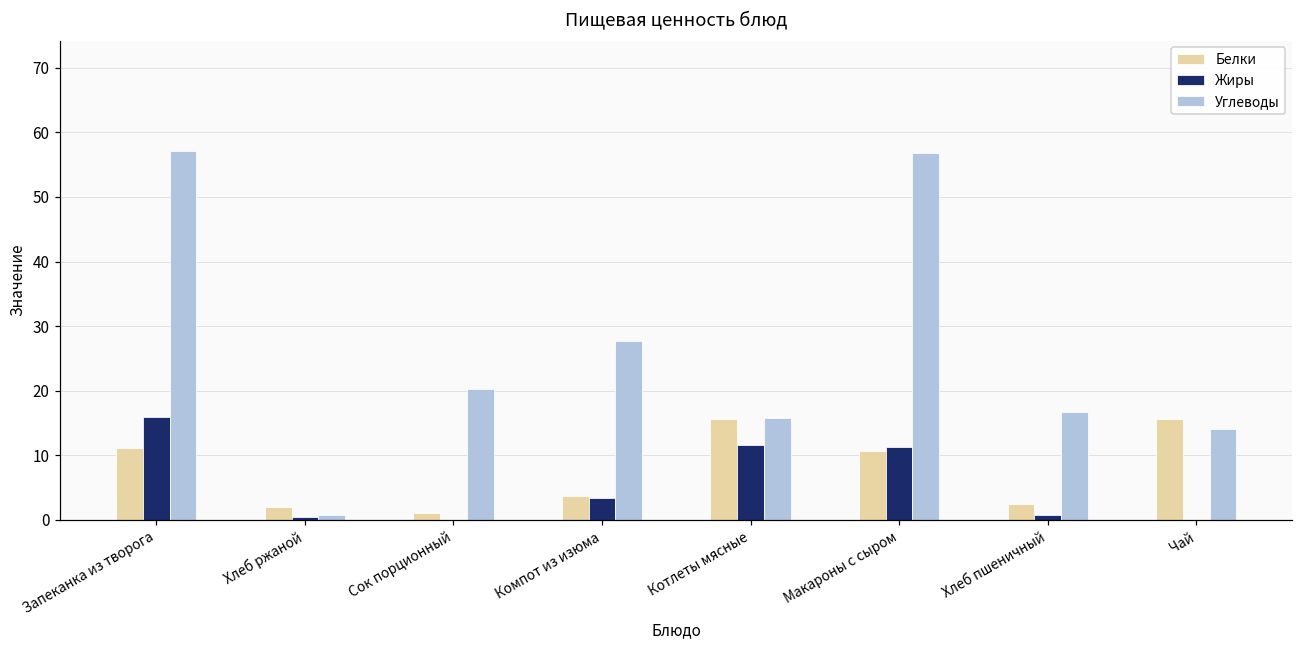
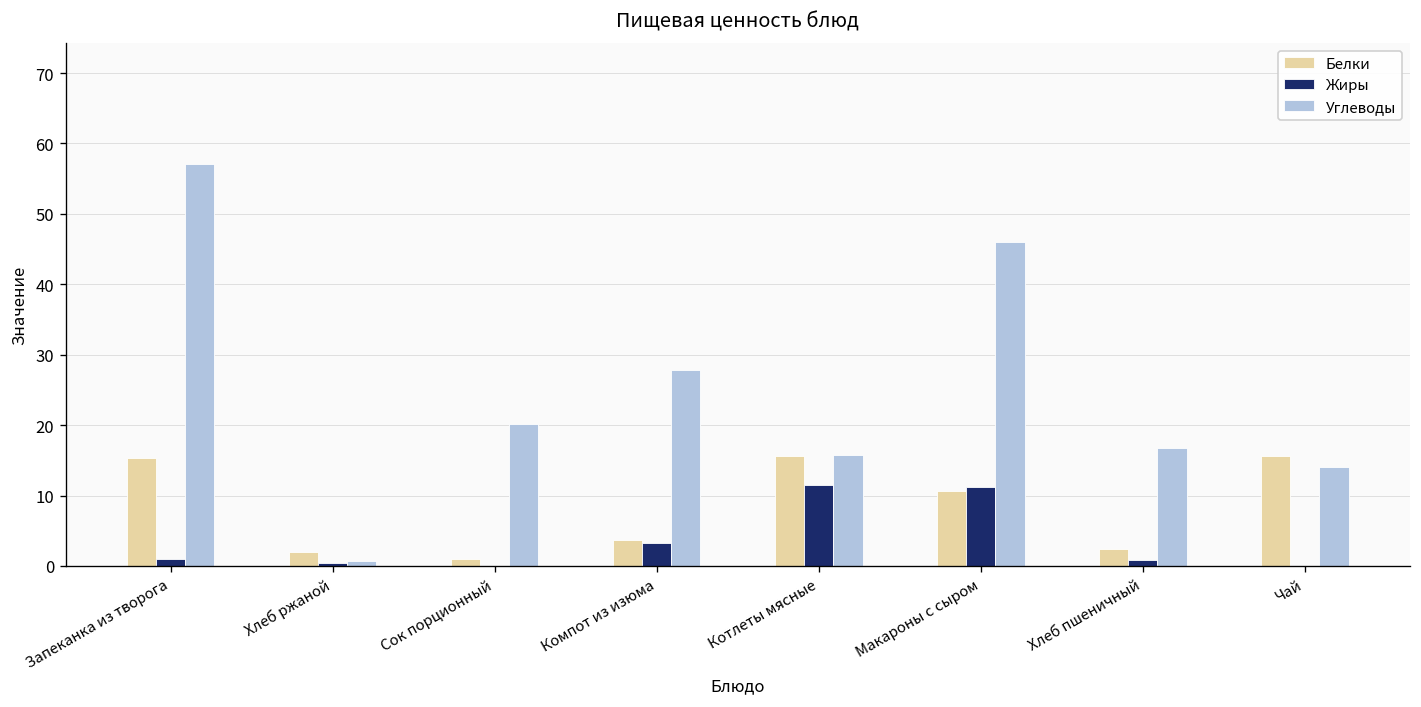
Белки, Запеканка из творога: 11 -> 15
Жиры, Запеканка из творога: 16 -> 1
Углеводы, Макароны с сыром: 57 -> 46
